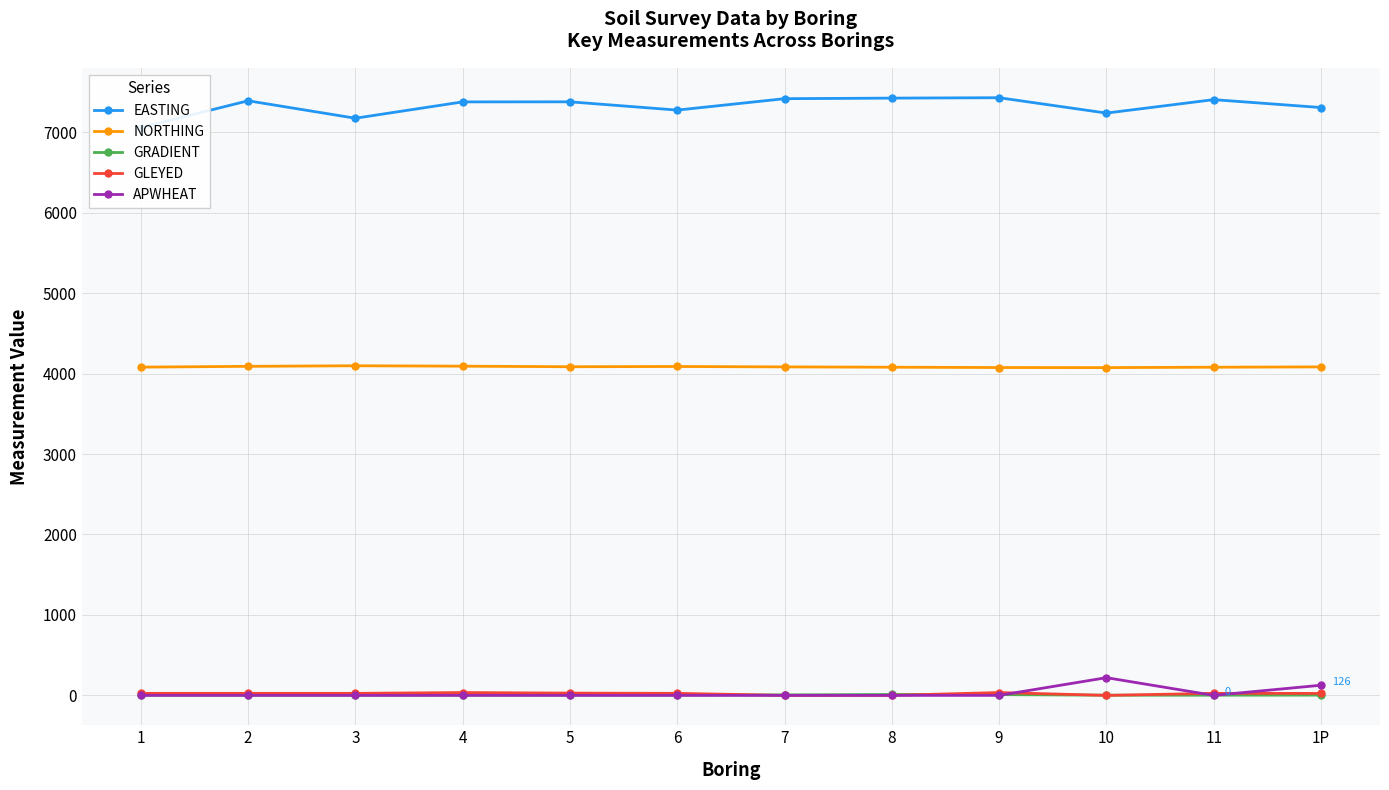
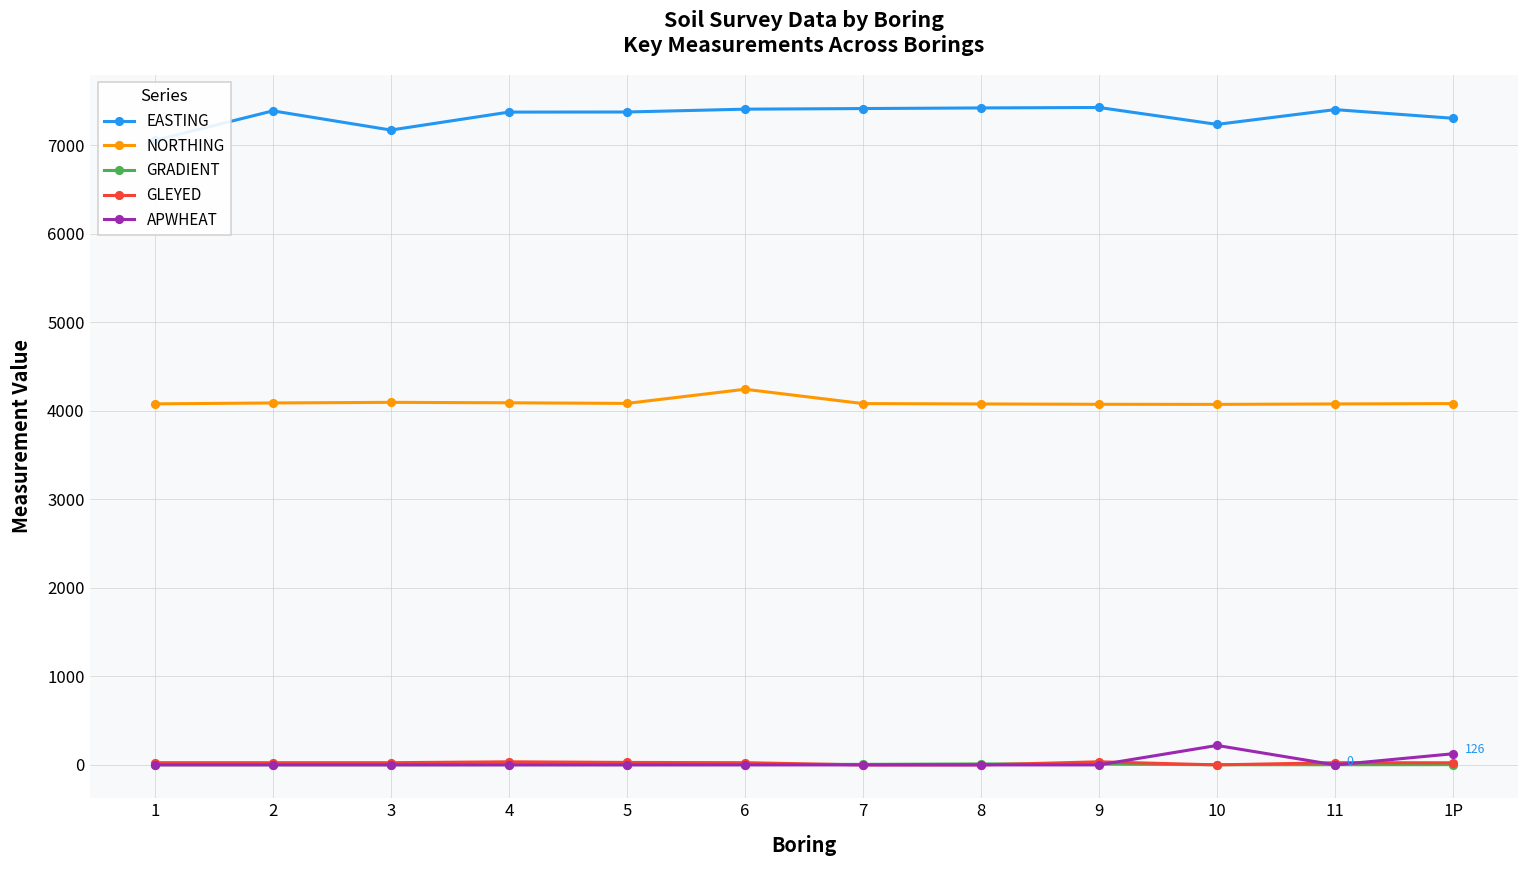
EASTING, 6: 7300 -> 7400
NORTHING, 6: 4100 -> 4200
